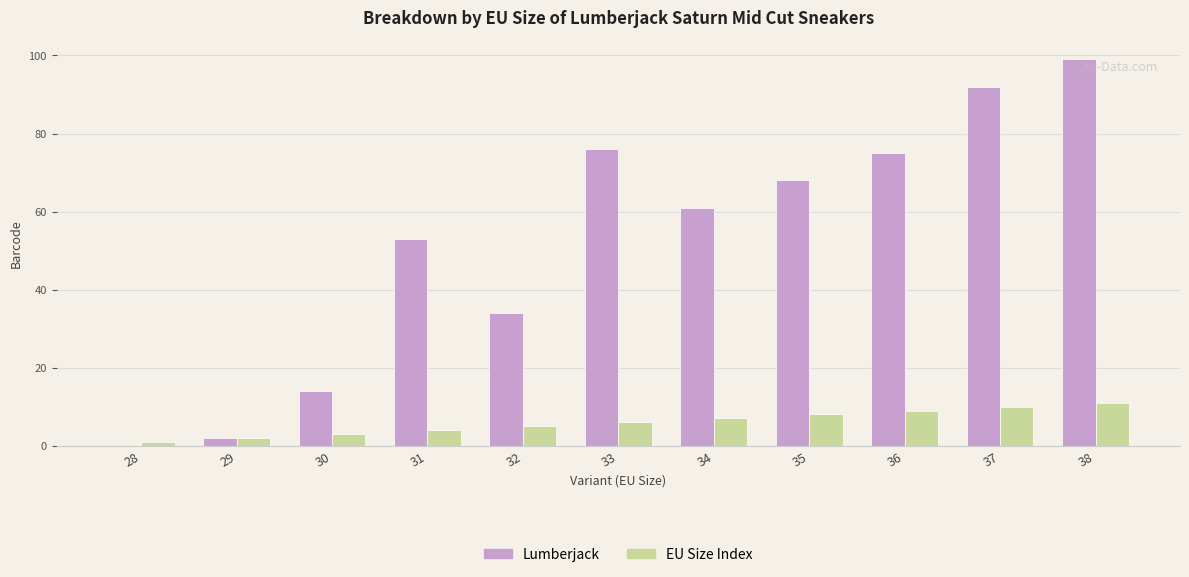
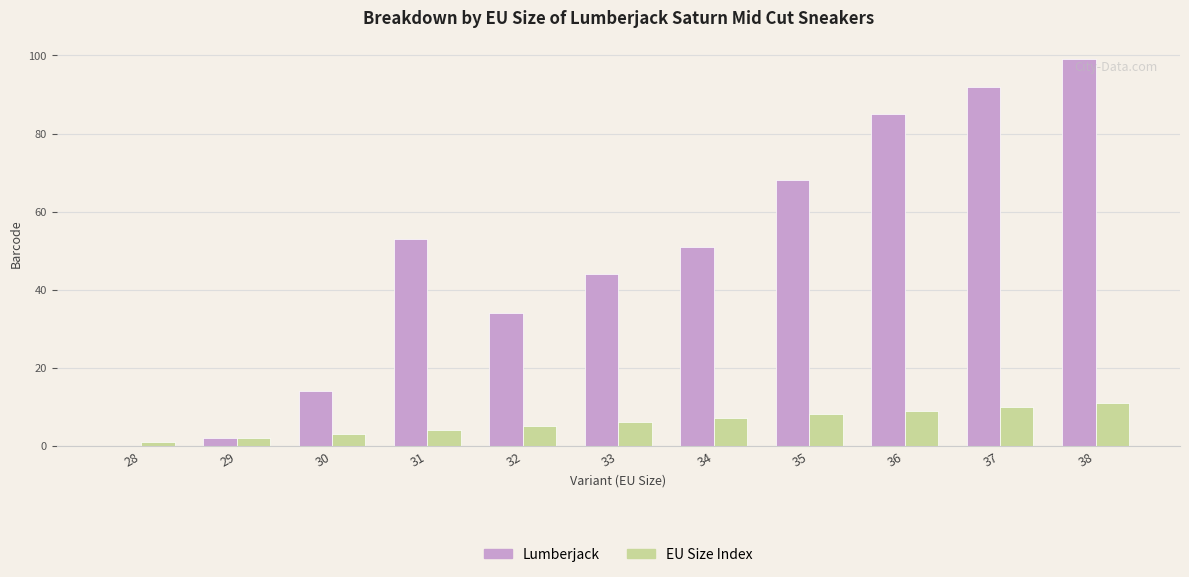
Lumberjack, 33: 76 -> 44
Lumberjack, 34: 61 -> 51
Lumberjack, 36: 75 -> 85
